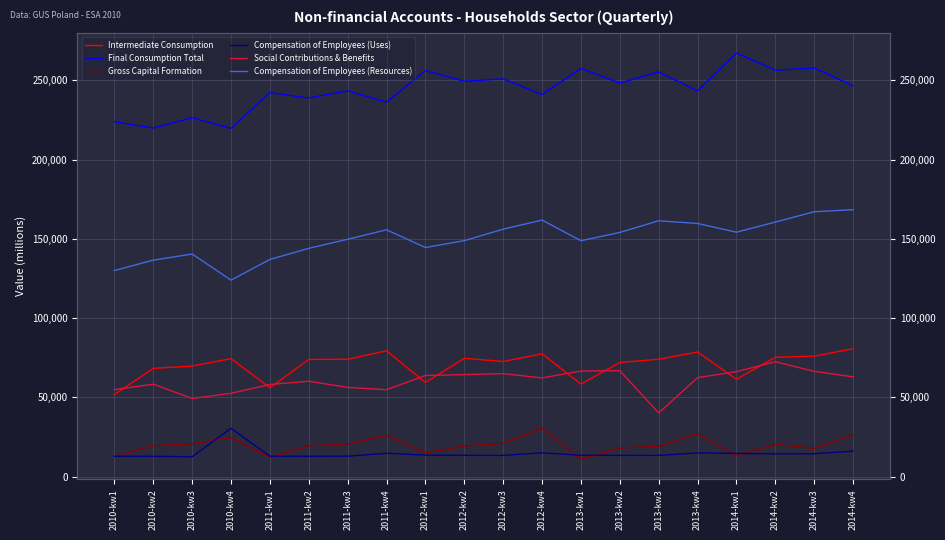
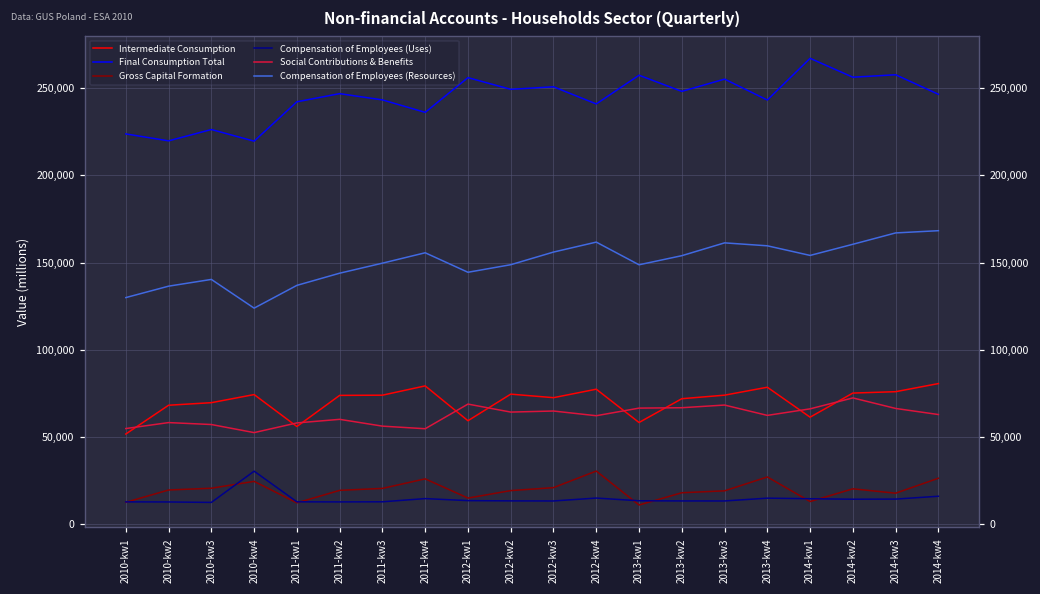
Social Contributions & Benefits, 2010-kw3: 49,000 -> 57,000
Final Consumption Total, 2011-kw2: 239,000 -> 247,000
Social Contributions & Benefits, 2012-kw1: 64,000 -> 69,000
Social Contributions & Benefits, 2013-kw3: 40,000 -> 68,000
